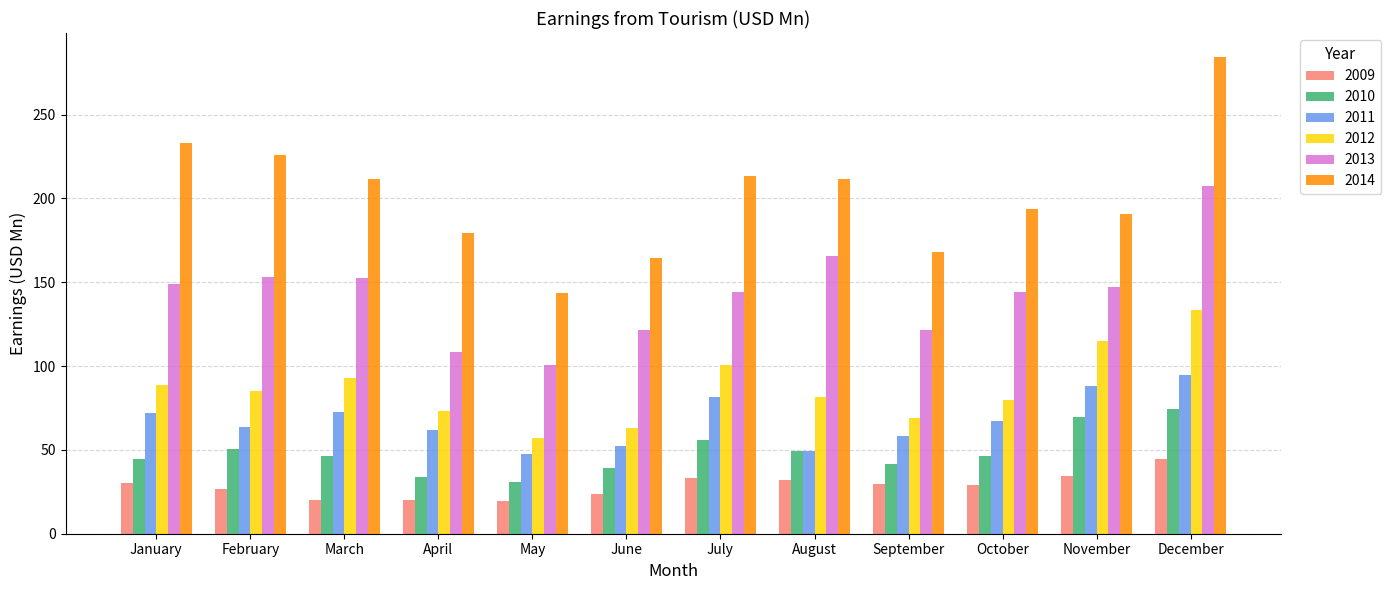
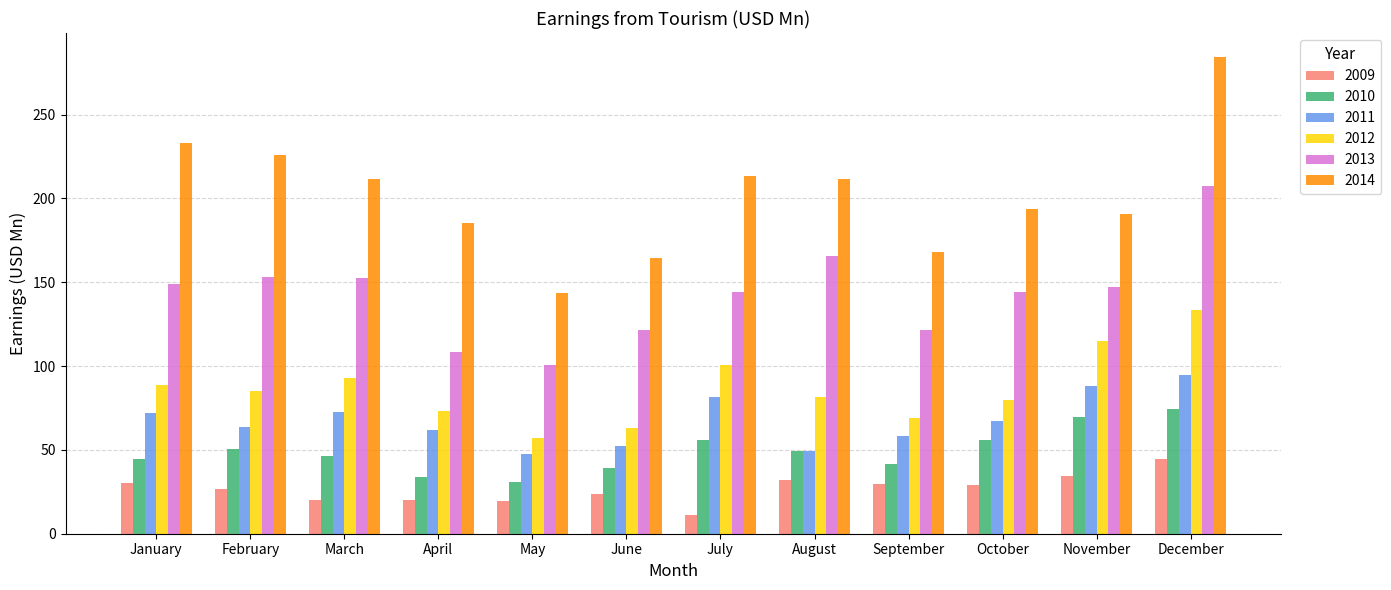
2014, April: 179 -> 185
2009, July: 33 -> 11
2010, October: 46 -> 56
